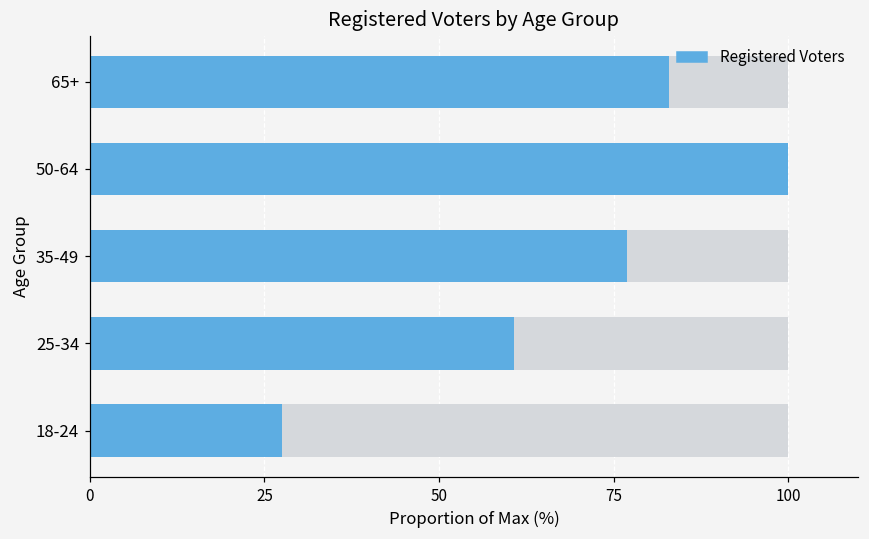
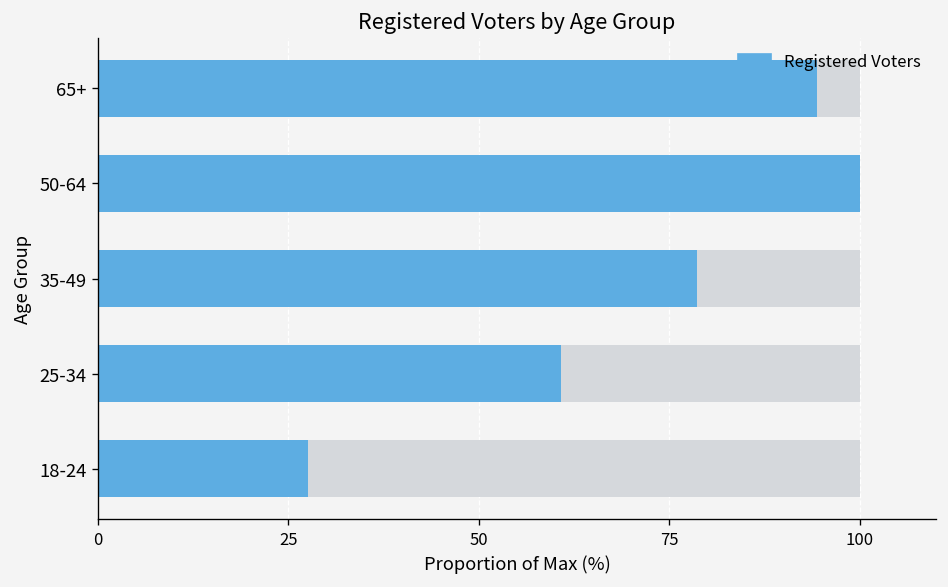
Registered Voters, 65+: 83 -> 94
Registered Voters, 35-49: 77 -> 79
